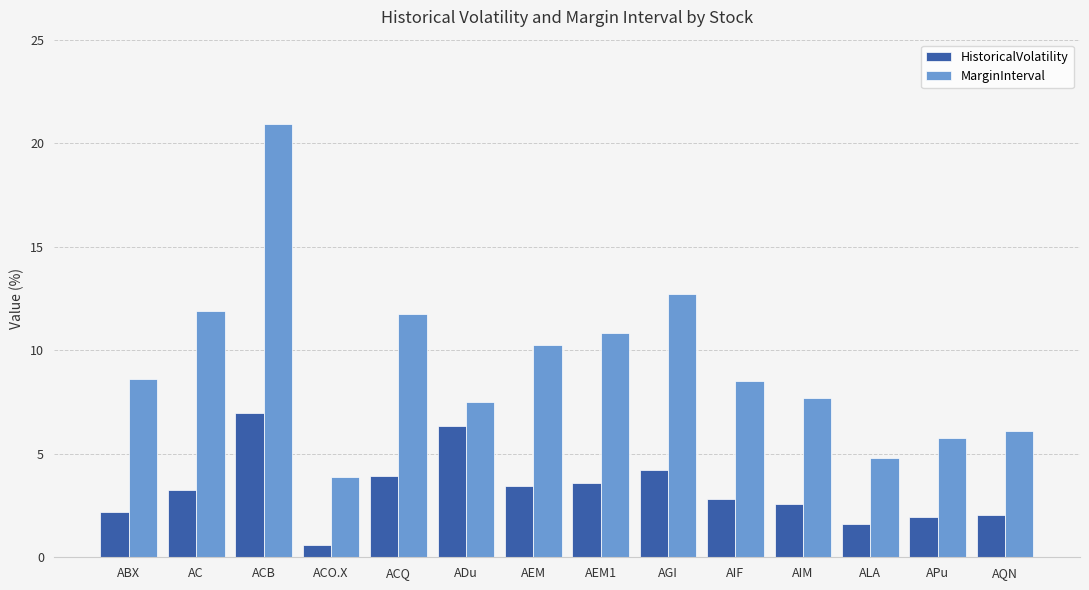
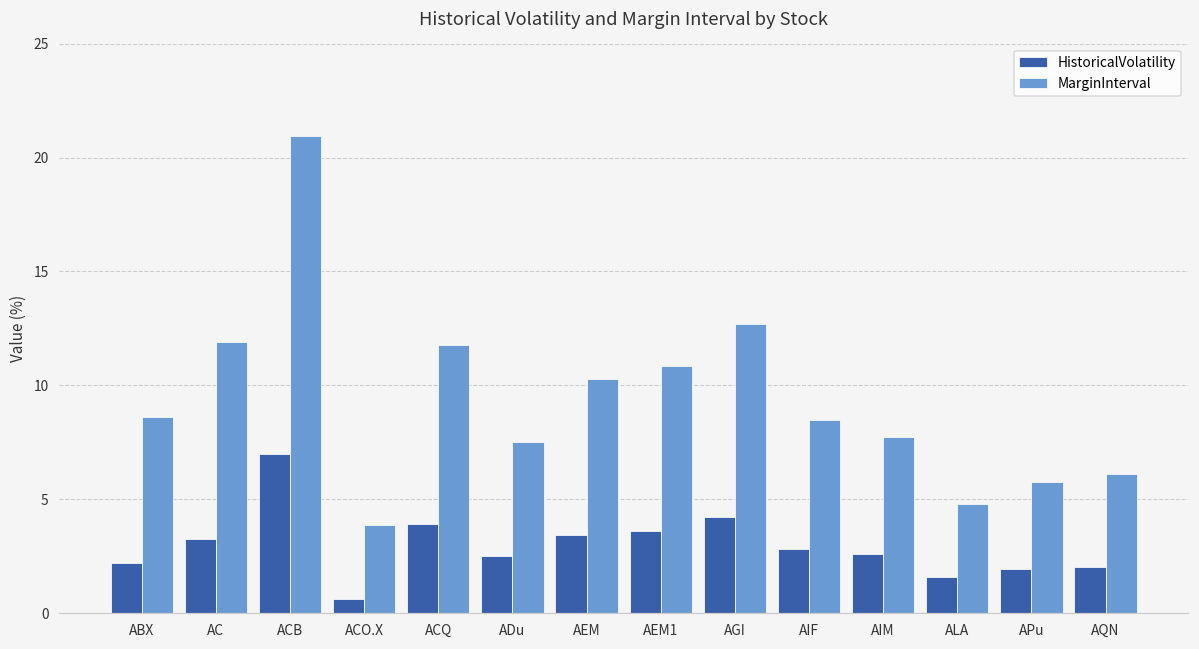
HistoricalVolatility, ADu: 6.3 -> 2.5
